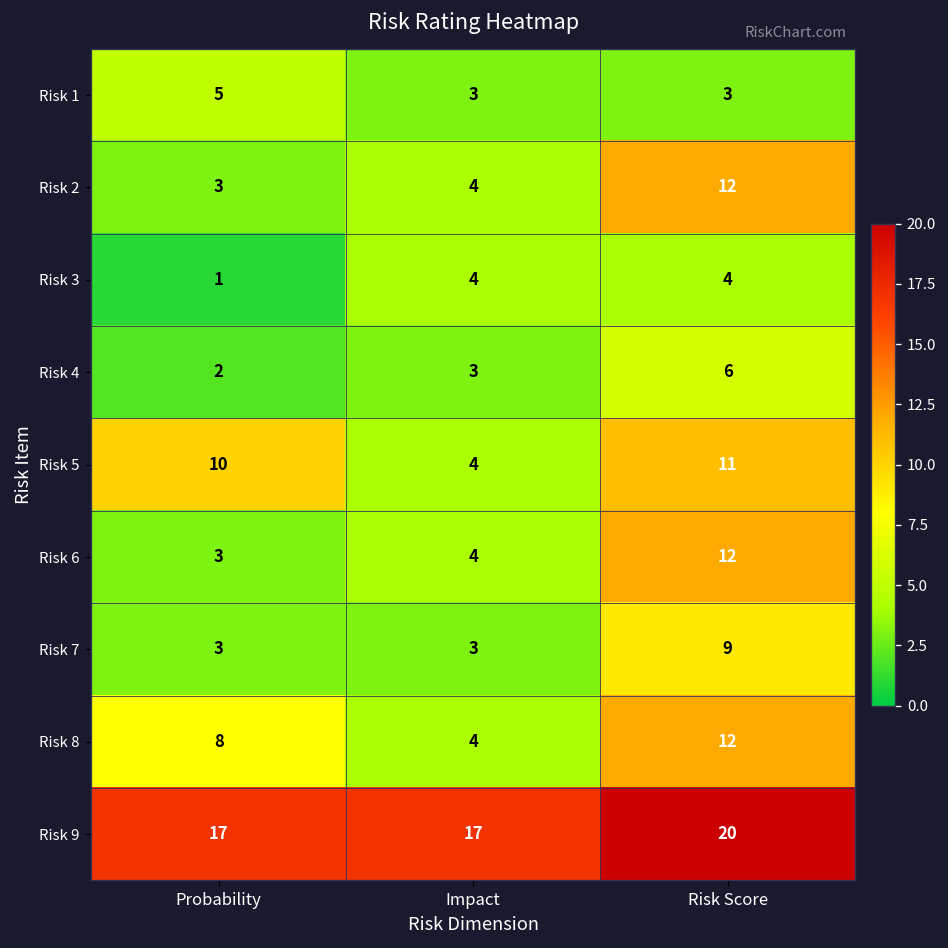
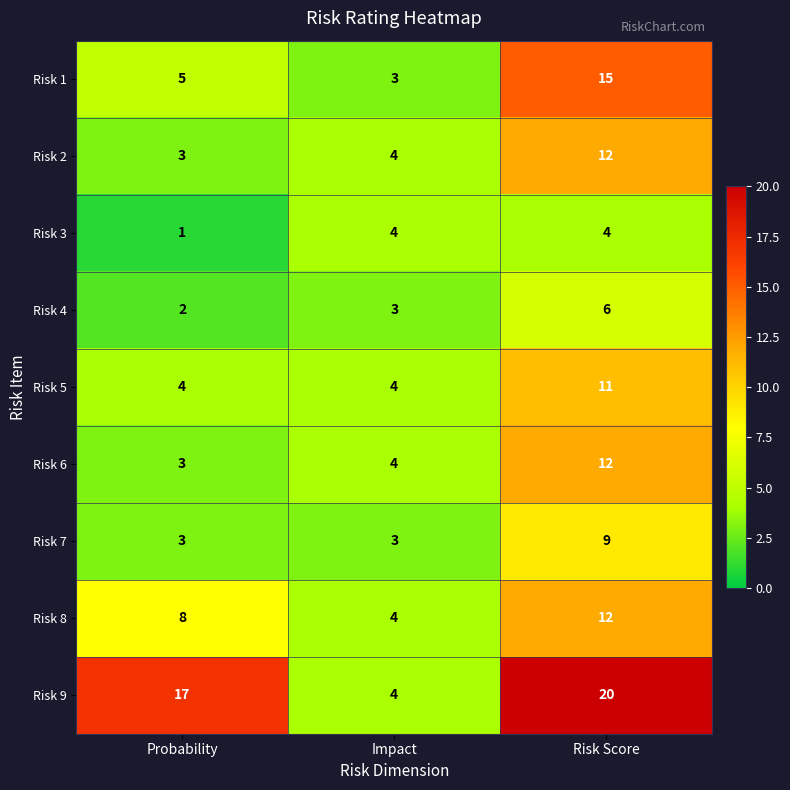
Risk 1, Risk Score: 3 -> 15
Risk 5, Probability: 10 -> 4
Risk 9, Impact: 17 -> 4
